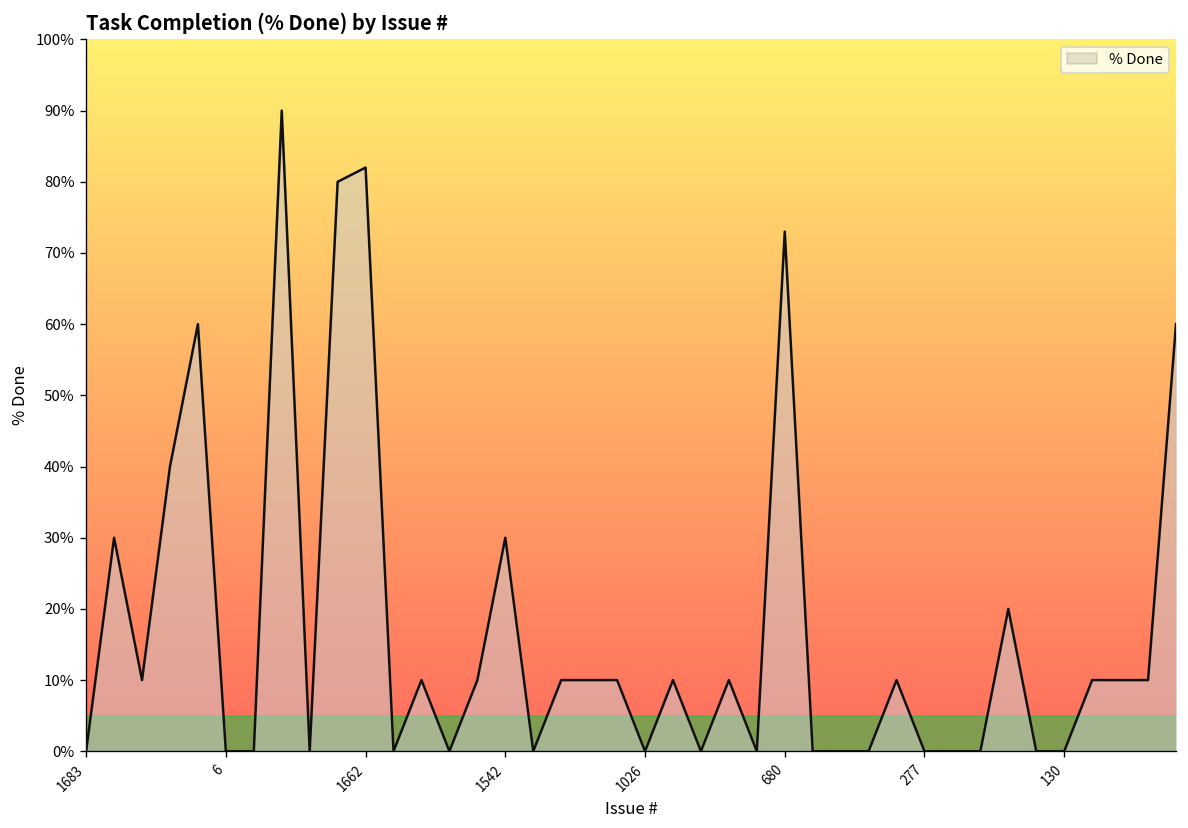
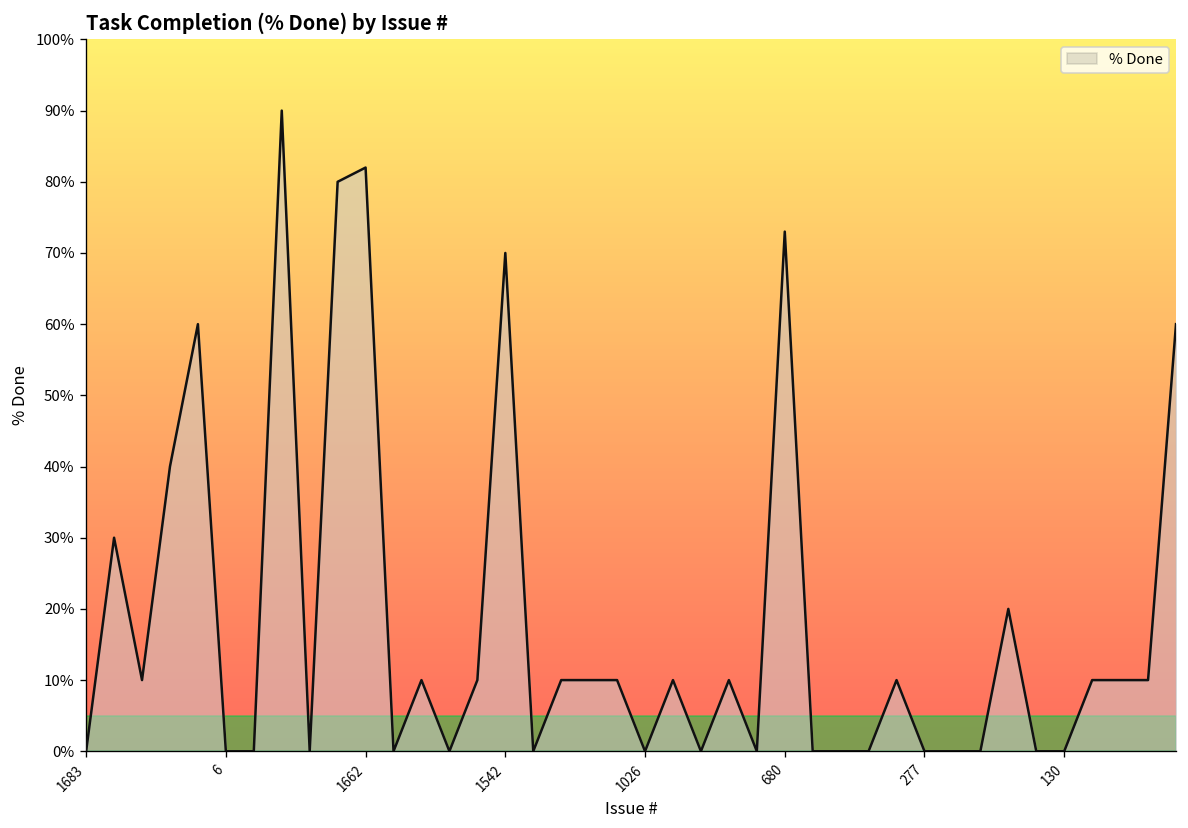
1542: 30% -> 70%
